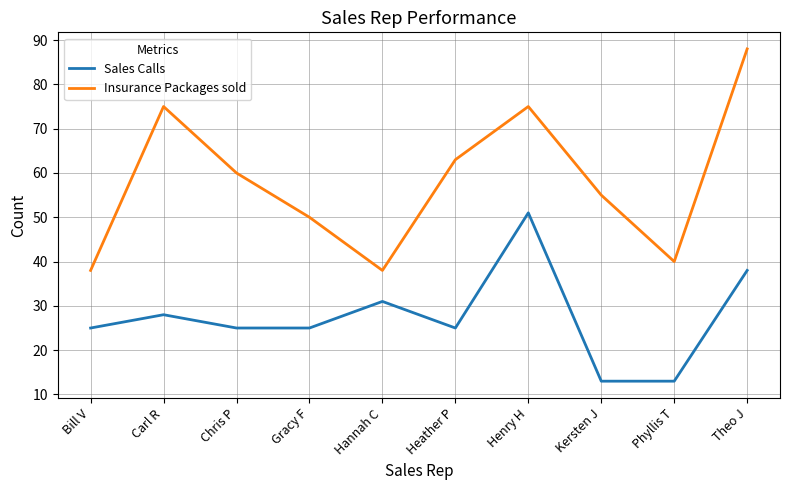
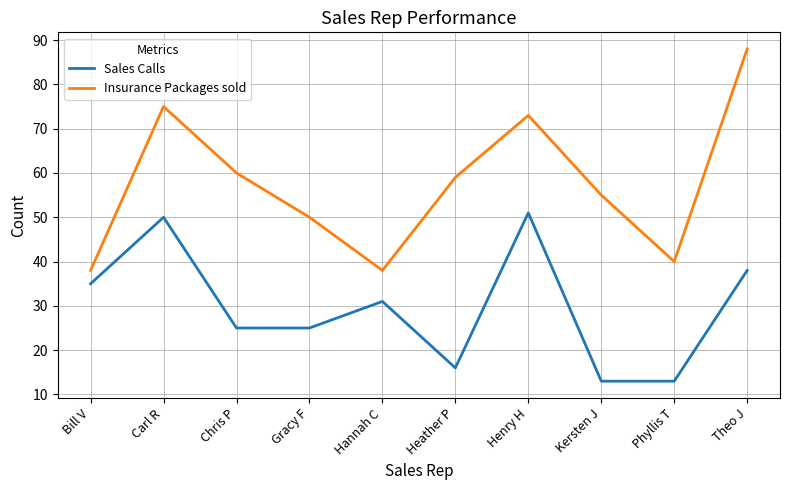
Sales Calls, Bill V: 25 -> 35
Sales Calls, Carl R: 28 -> 50
Sales Calls, Heather P: 25 -> 16
Insurance Packages sold, Heather P: 63 -> 59
Insurance Packages sold, Henry H: 75 -> 73
